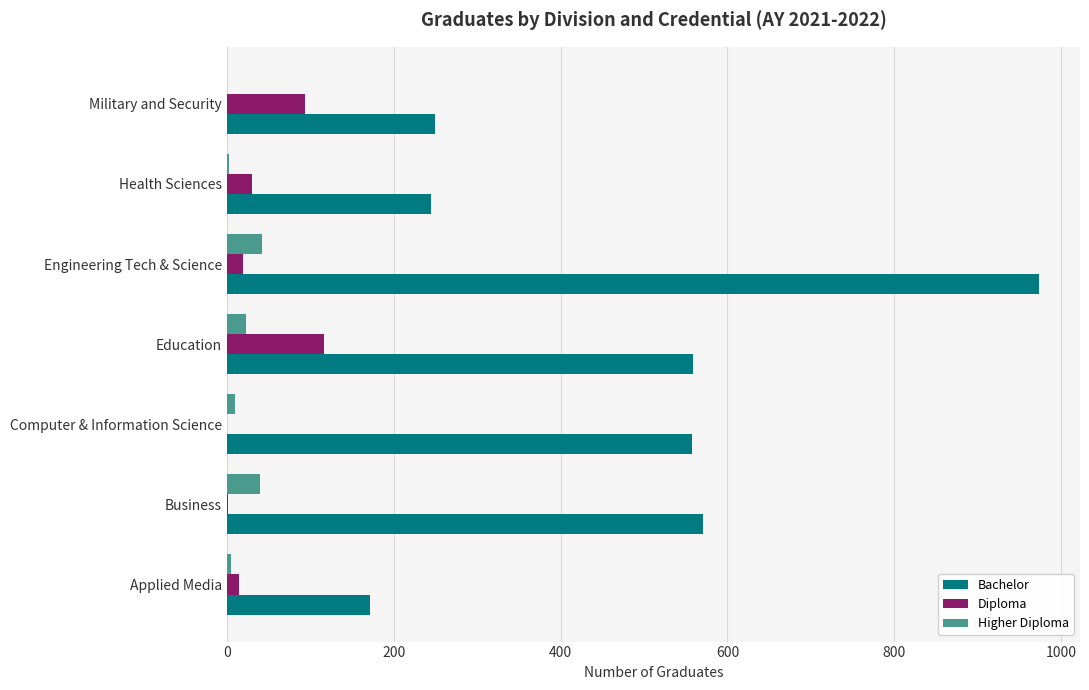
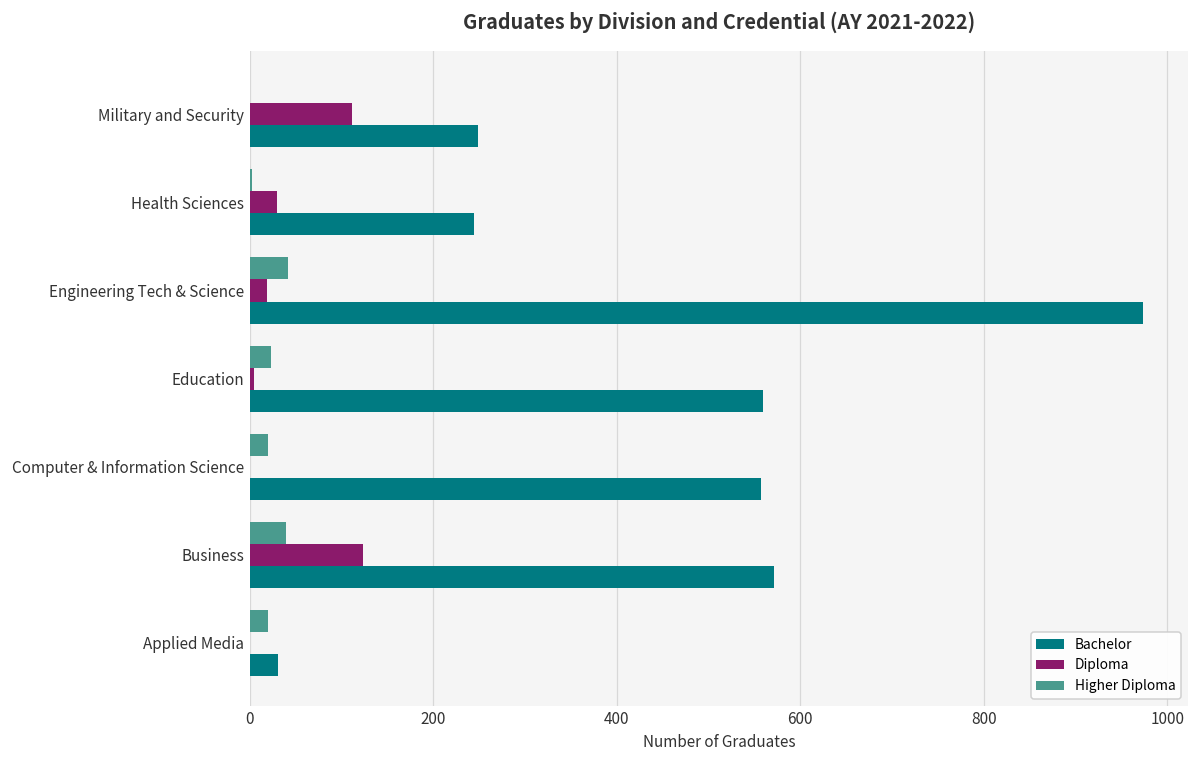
Diploma, Military and Security: 90 -> 110
Diploma, Education: 120 -> 10
Higher Diploma, Computer & Information Science: 10 -> 20
Diploma, Business: 0 -> 120
Higher Diploma, Applied Media: 10 -> 20
Diploma, Applied Media: 10 -> 0
Bachelor, Applied Media: 170 -> 30
